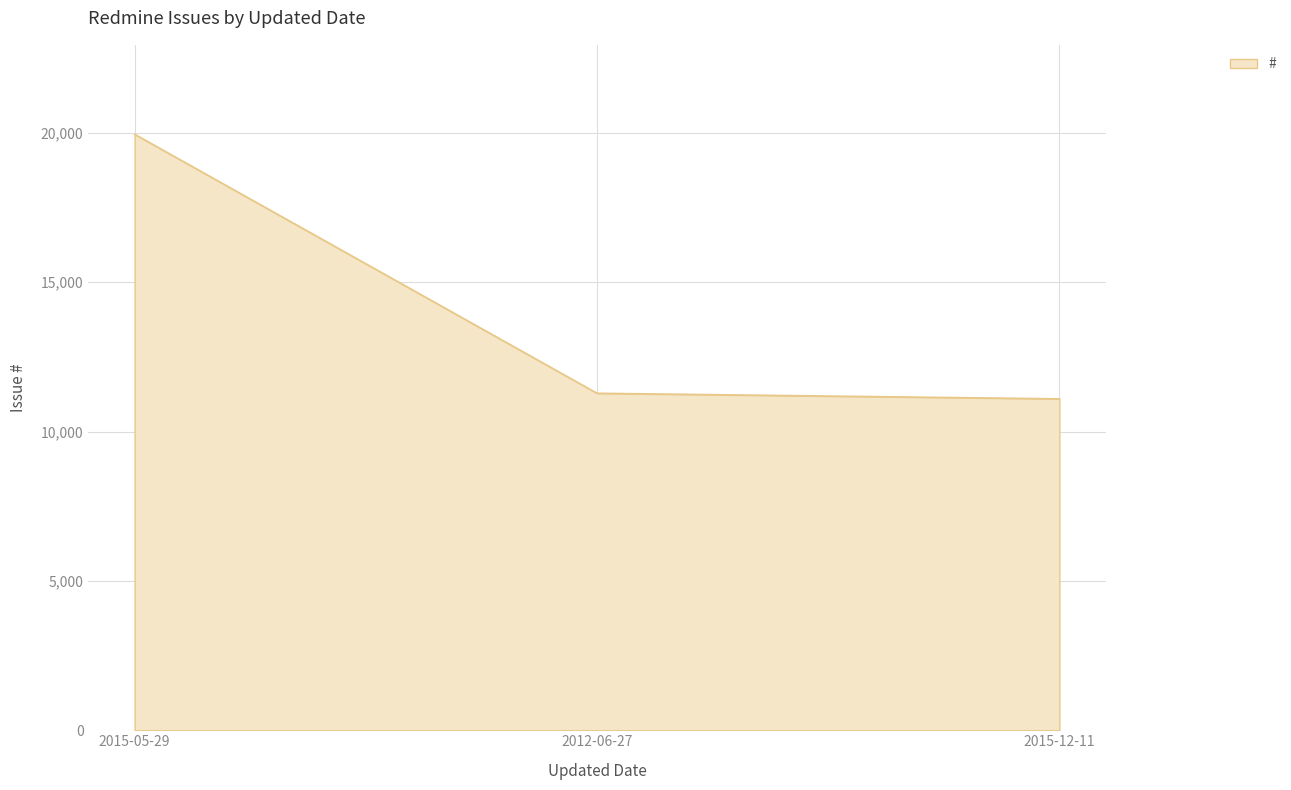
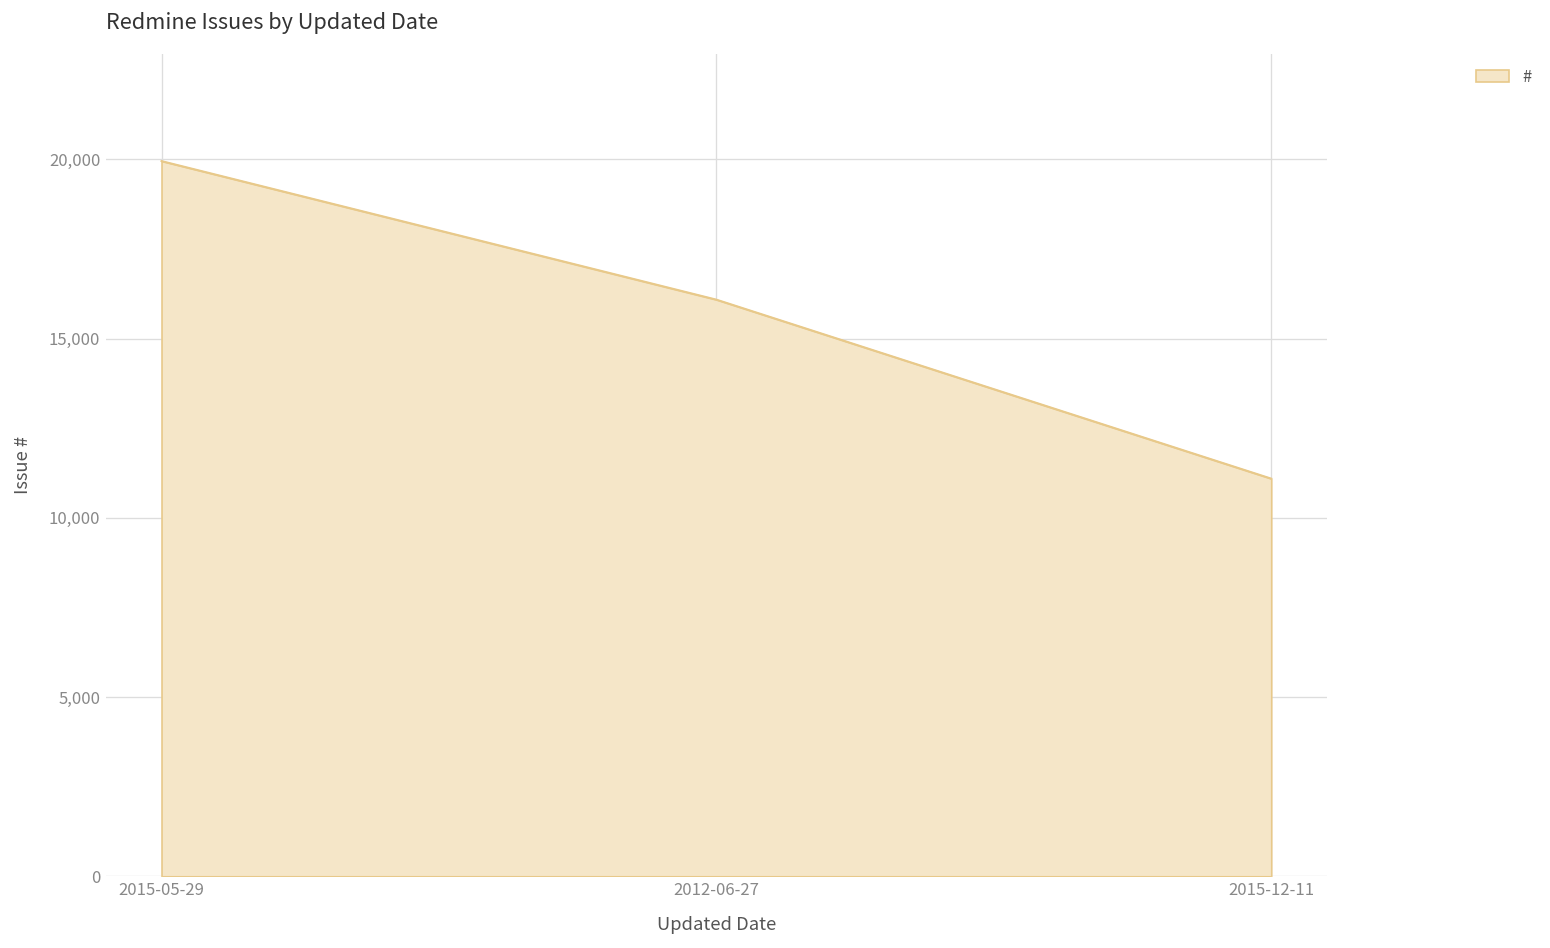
2012-06-27: 11,300 -> 16,100
